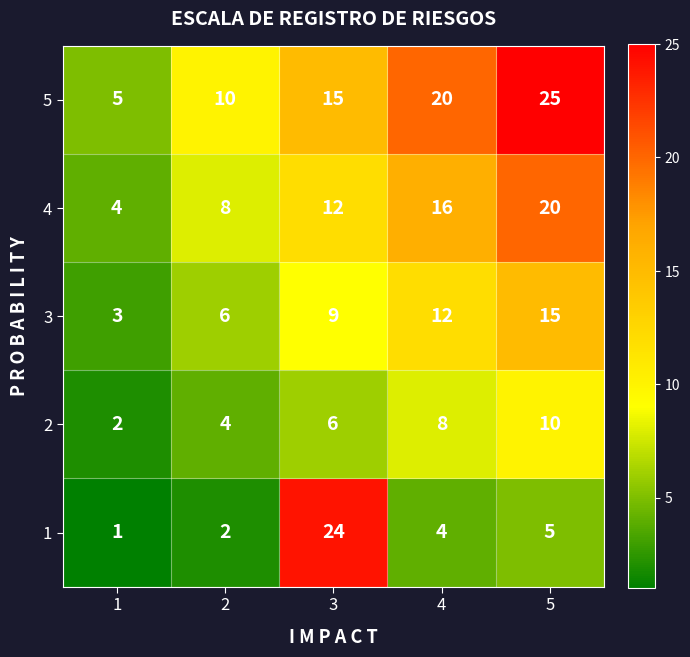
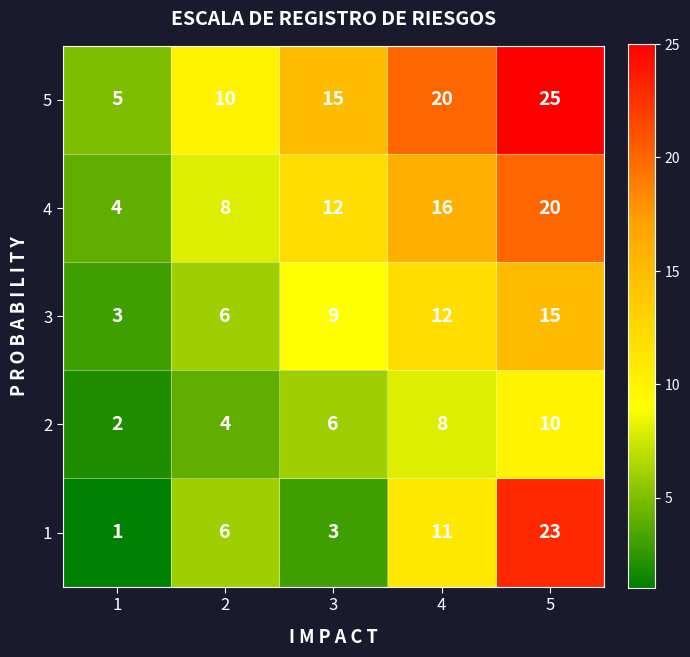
1, 2: 2 -> 6
1, 3: 24 -> 3
1, 4: 4 -> 11
1, 5: 5 -> 23
